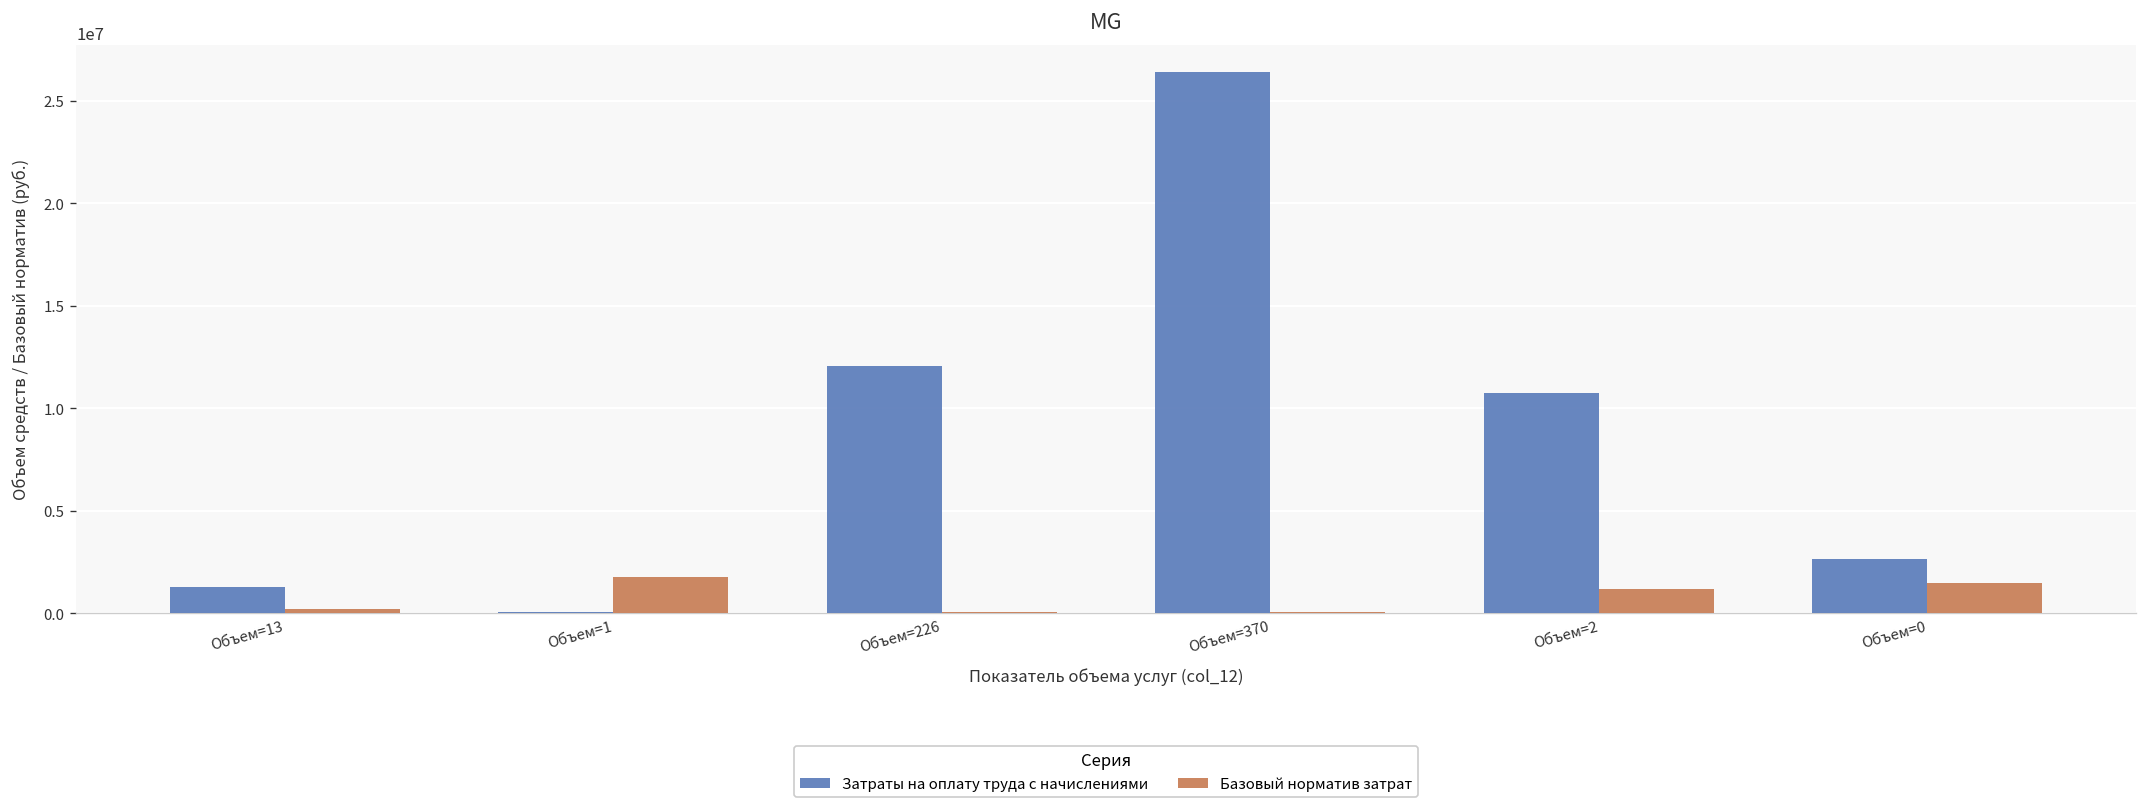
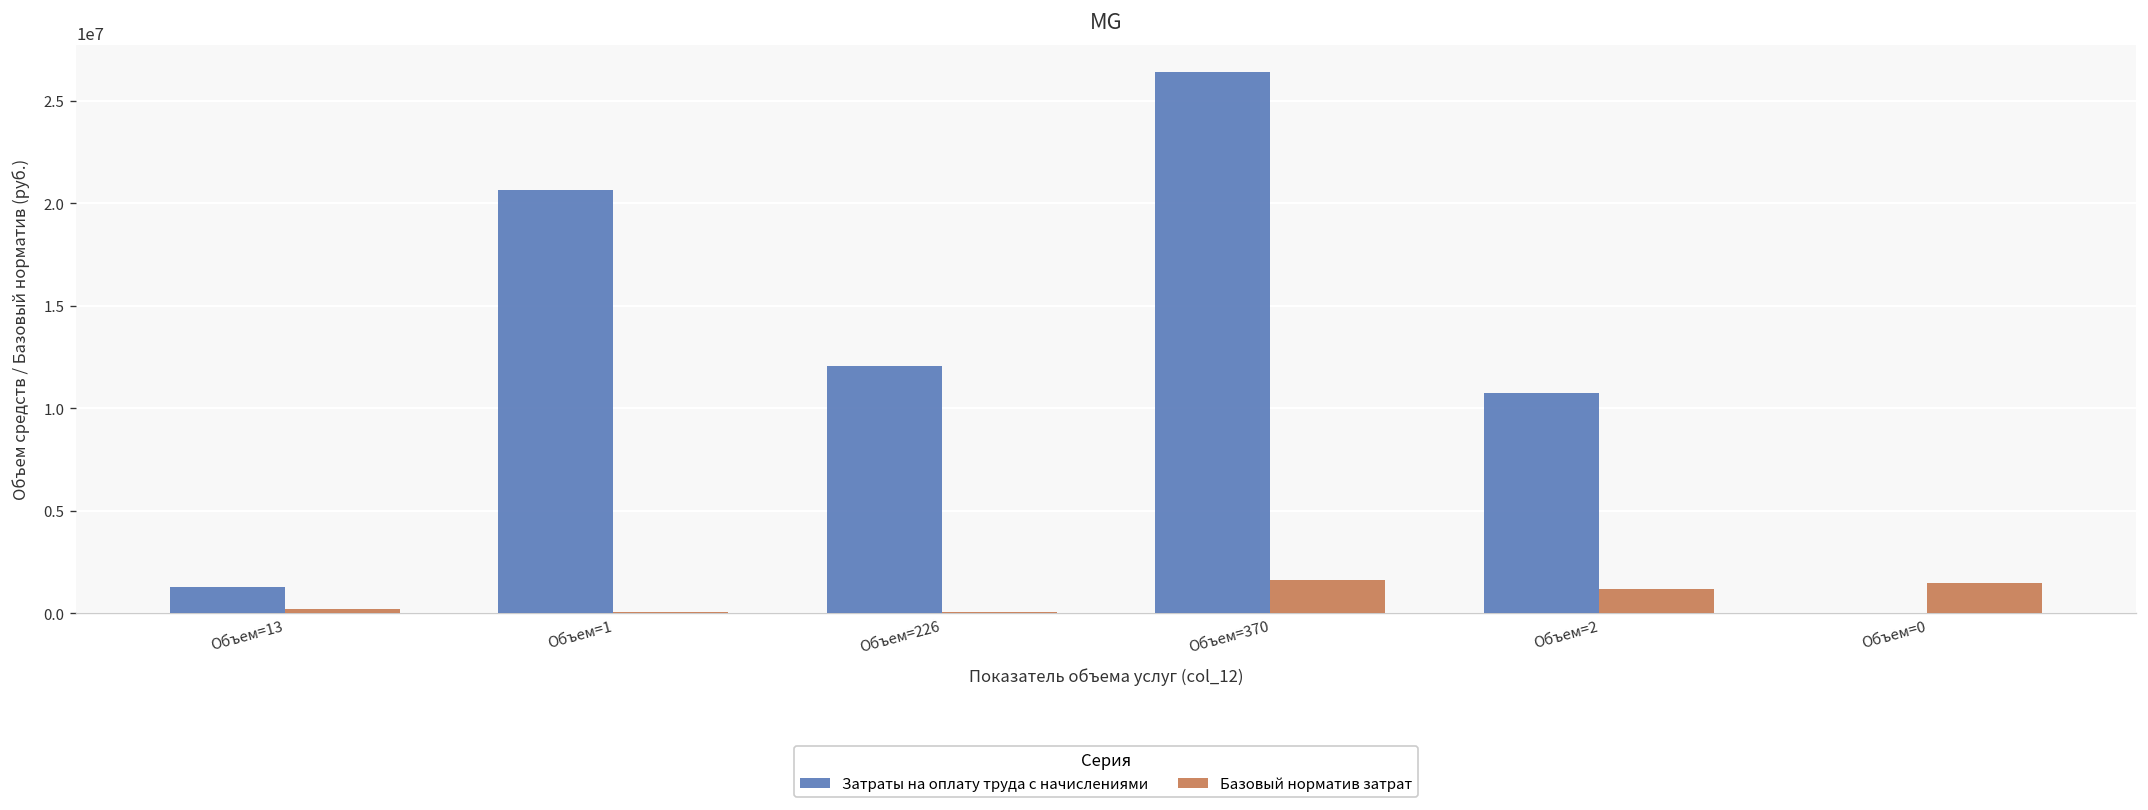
Затраты на оплату труда с начислениями, Объем=1: 100000 -> 20600000
Базовый норматив затрат, Объем=1: 1800000 -> 100000
Базовый норматив затрат, Объем=370: 100000 -> 1600000
Затраты на оплату труда с начислениями, Объем=0: 2700000 -> 0
